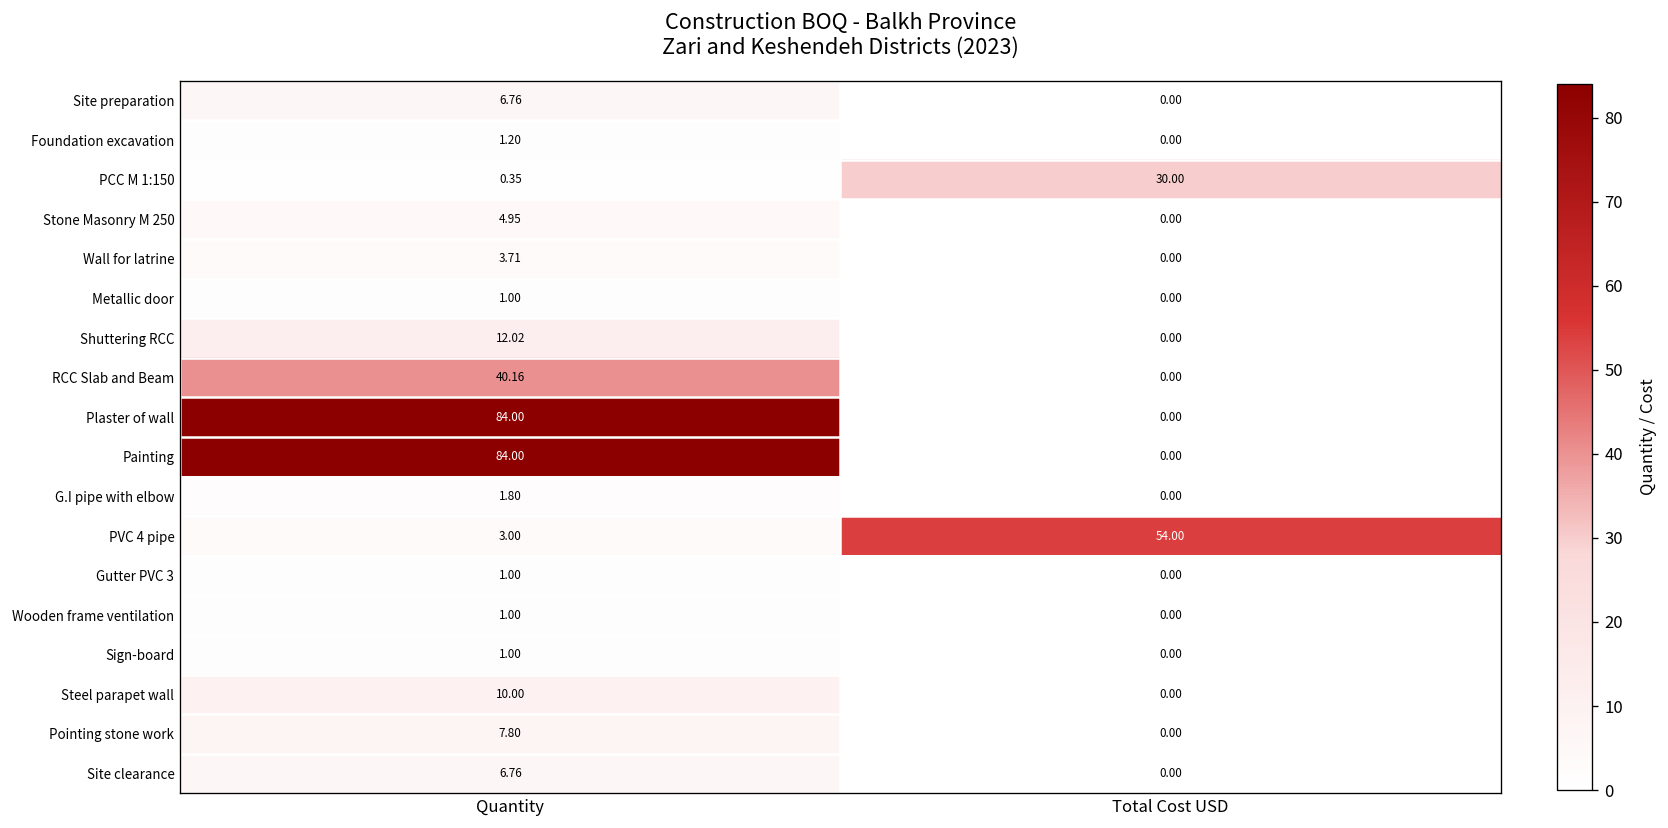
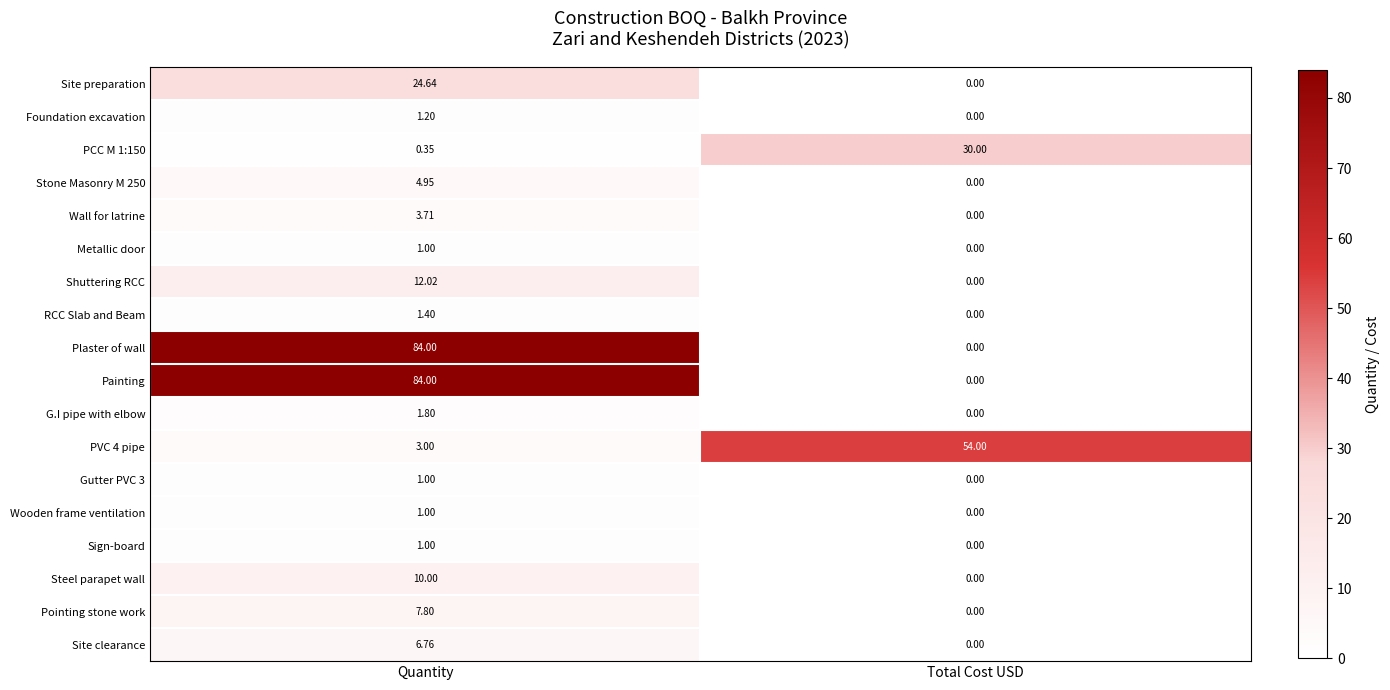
Site preparation, Quantity: 6.76 -> 24.64
RCC Slab and Beam, Quantity: 40.16 -> 1.40
